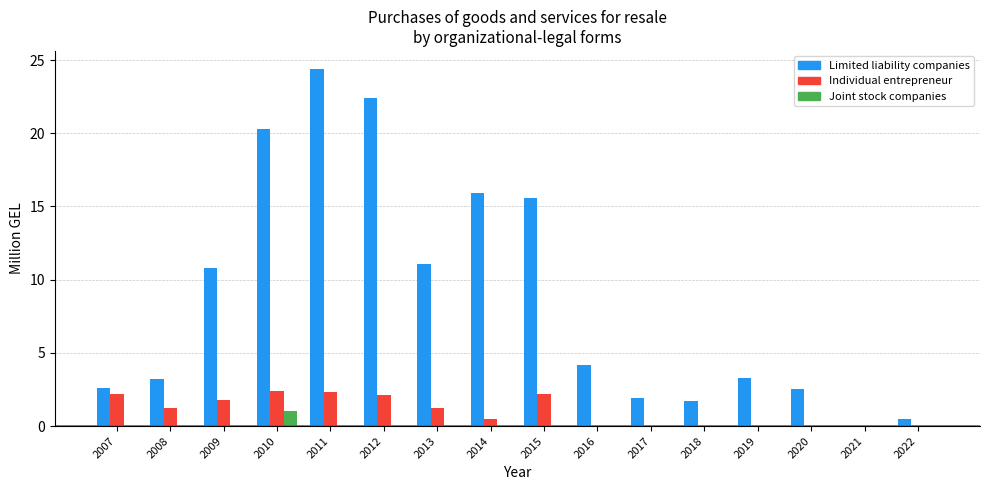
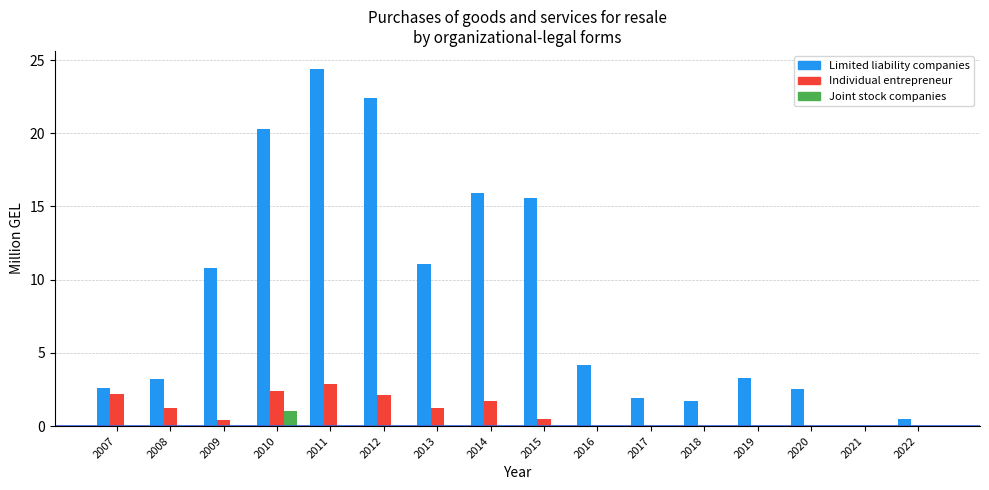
Individual entrepreneur, 2009: 1.8 -> 0.4
Individual entrepreneur, 2011: 2.3 -> 2.9
Individual entrepreneur, 2014: 0.5 -> 1.7
Individual entrepreneur, 2015: 2.2 -> 0.5
